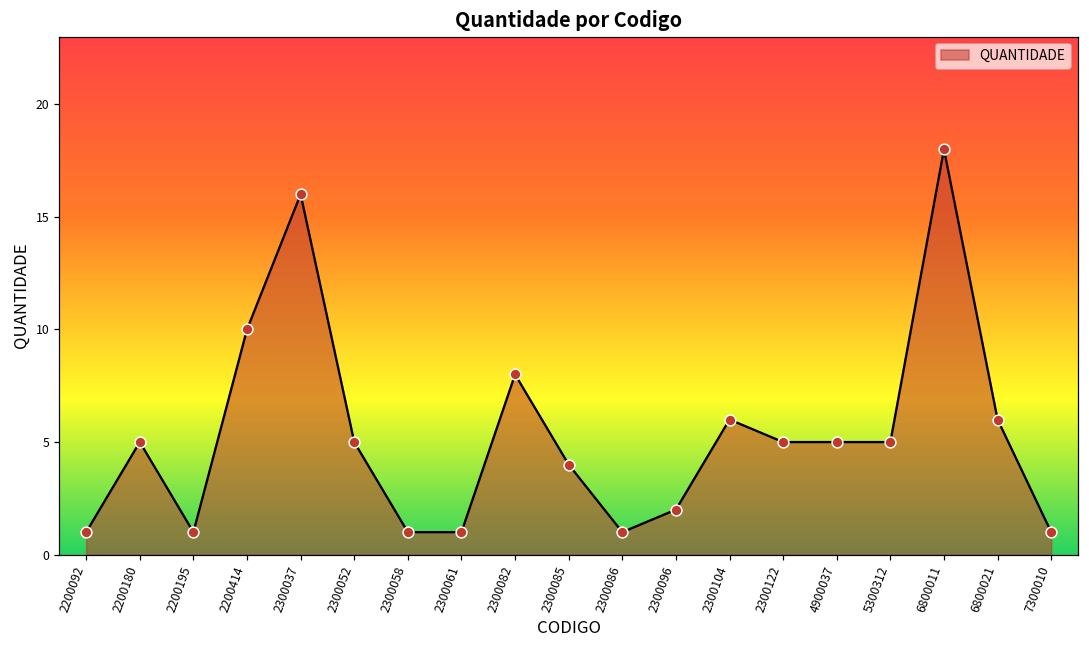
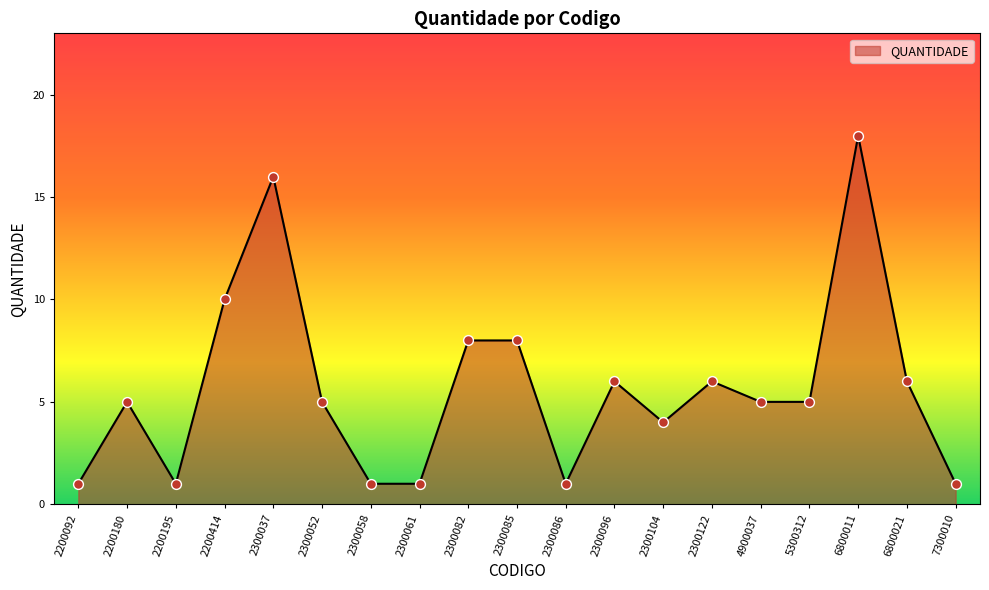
2300085: 4 -> 8
2300096: 2 -> 6
2300104: 6 -> 4
2300122: 5 -> 6
